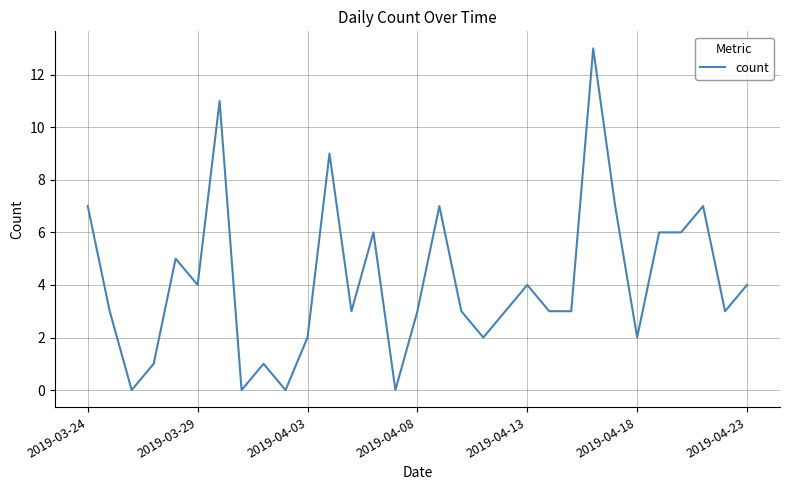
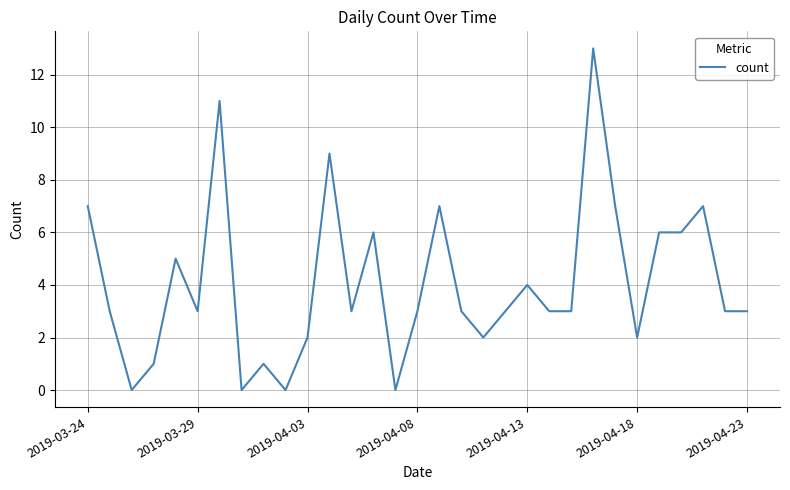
2019-03-29: 4 -> 3
2019-04-23: 4 -> 3
